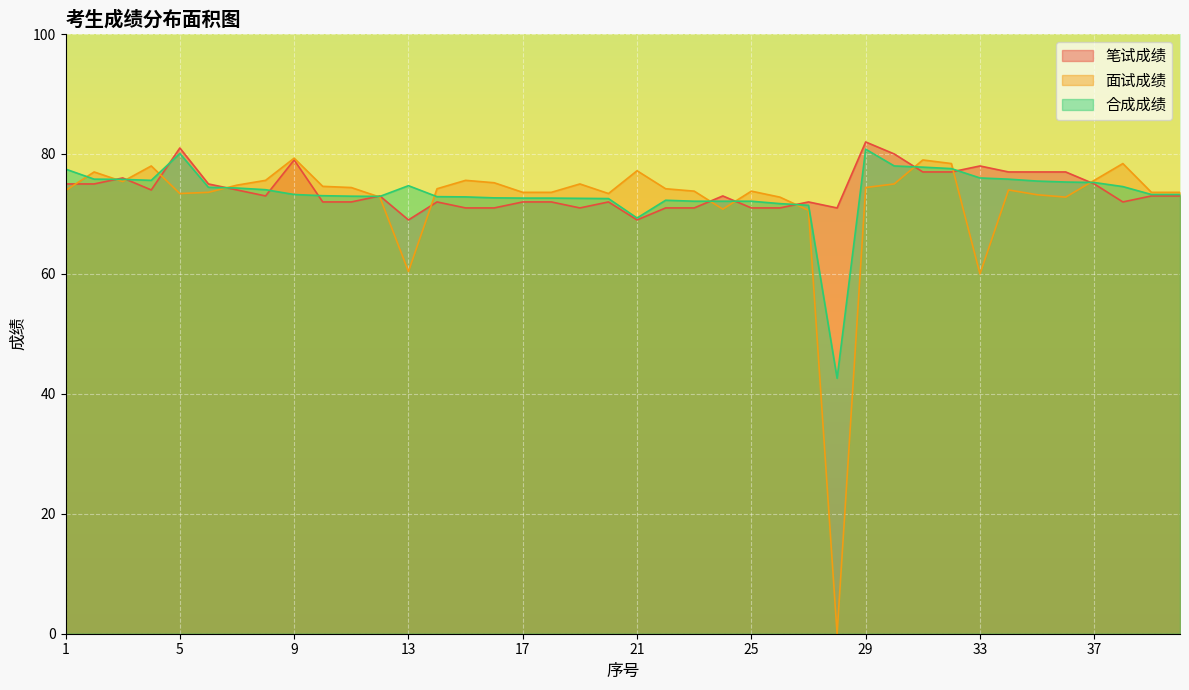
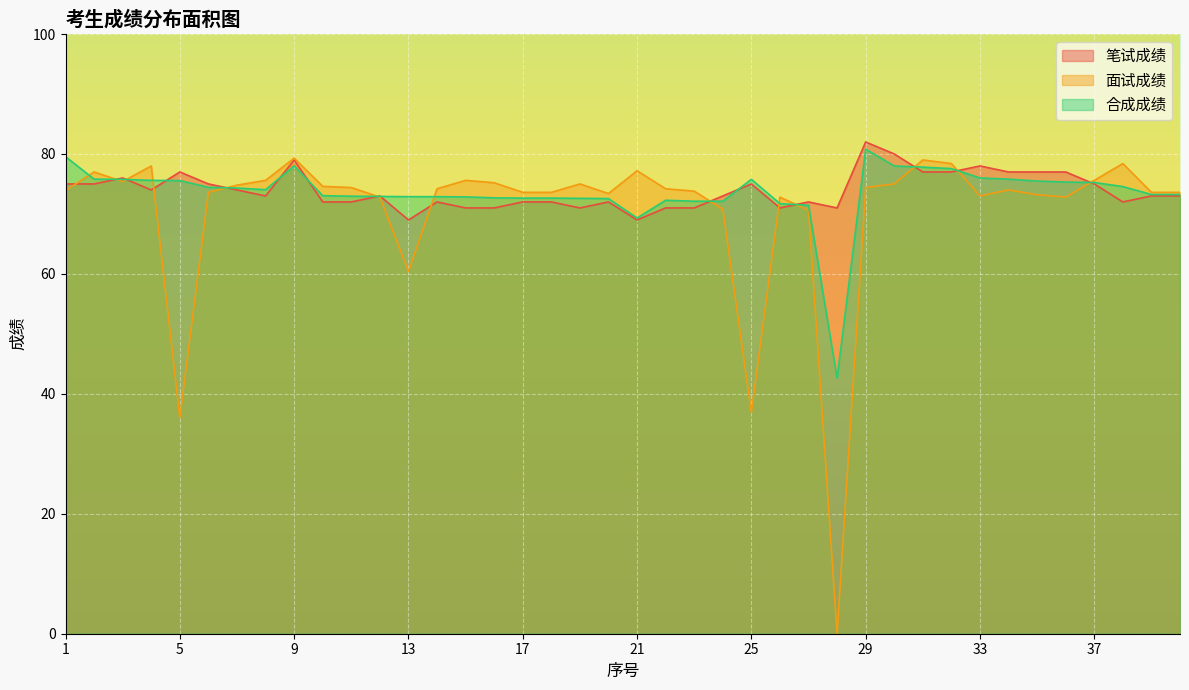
合成成绩, 1: 77 -> 80
笔试成绩, 5: 81 -> 77
面试成绩, 5: 73 -> 36
合成成绩, 5: 80 -> 76
合成成绩, 9: 73 -> 78
合成成绩, 13: 75 -> 73
笔试成绩, 25: 71 -> 75
面试成绩, 25: 74 -> 37
合成成绩, 25: 72 -> 76
面试成绩, 33: 60 -> 73
